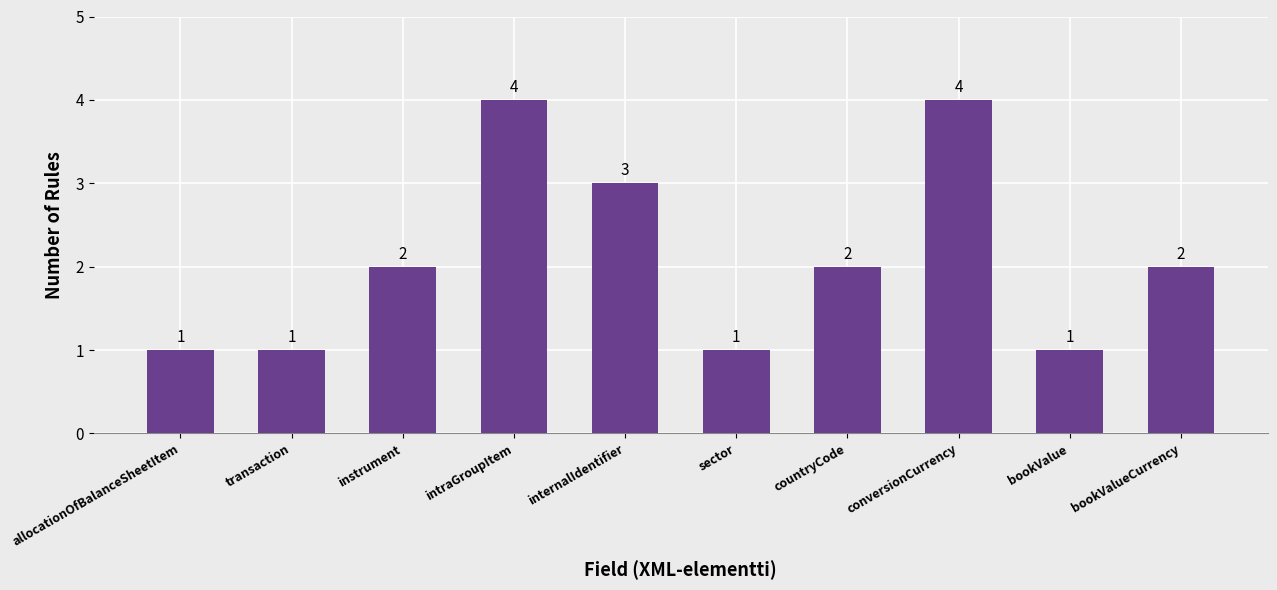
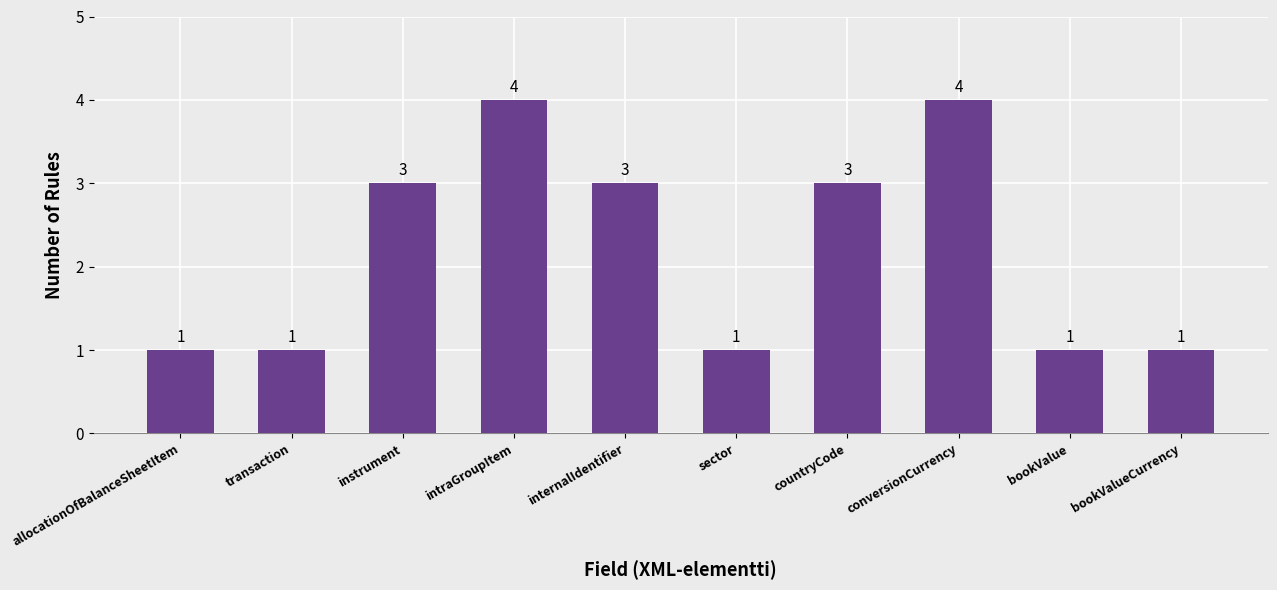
instrument: 2 -> 3
countryCode: 2 -> 3
bookValueCurrency: 2 -> 1
